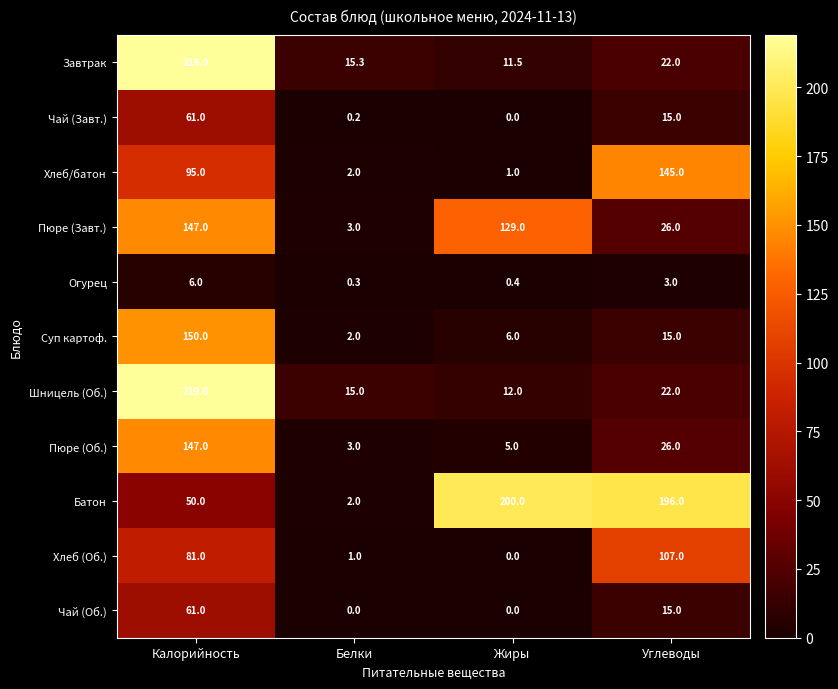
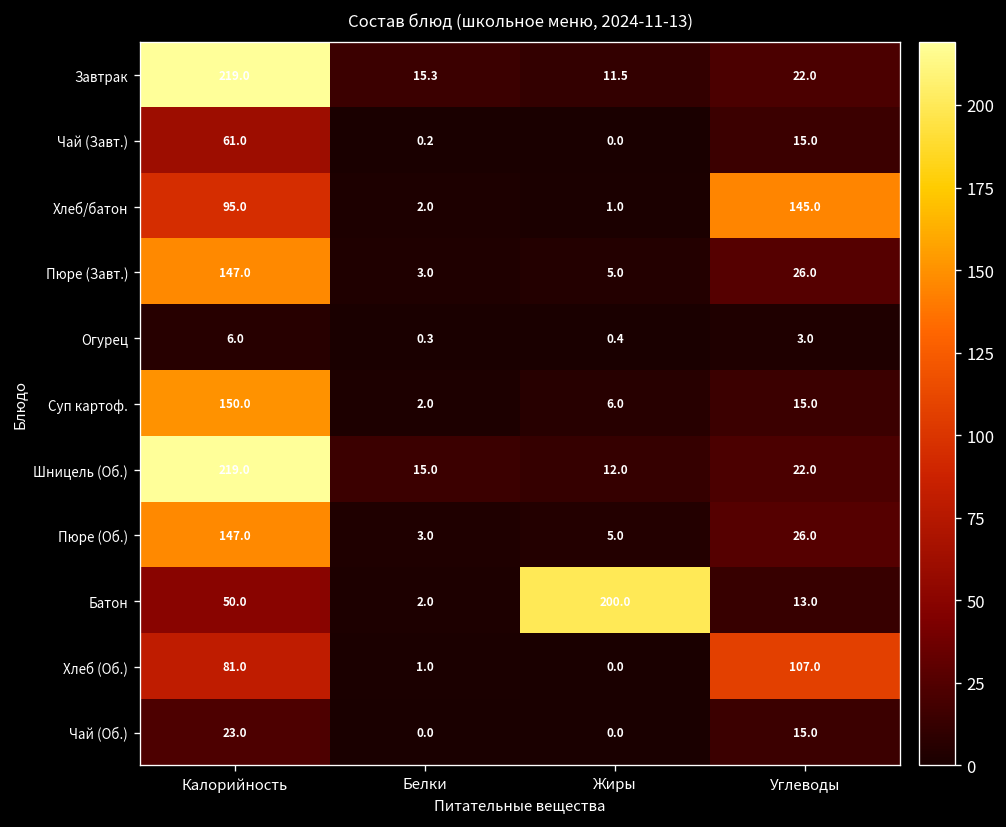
Пюре (Завт.), Жиры: 129.0 -> 5.0
Батон, Углеводы: 196.0 -> 13.0
Чай (Об.), Калорийность: 61.0 -> 23.0
